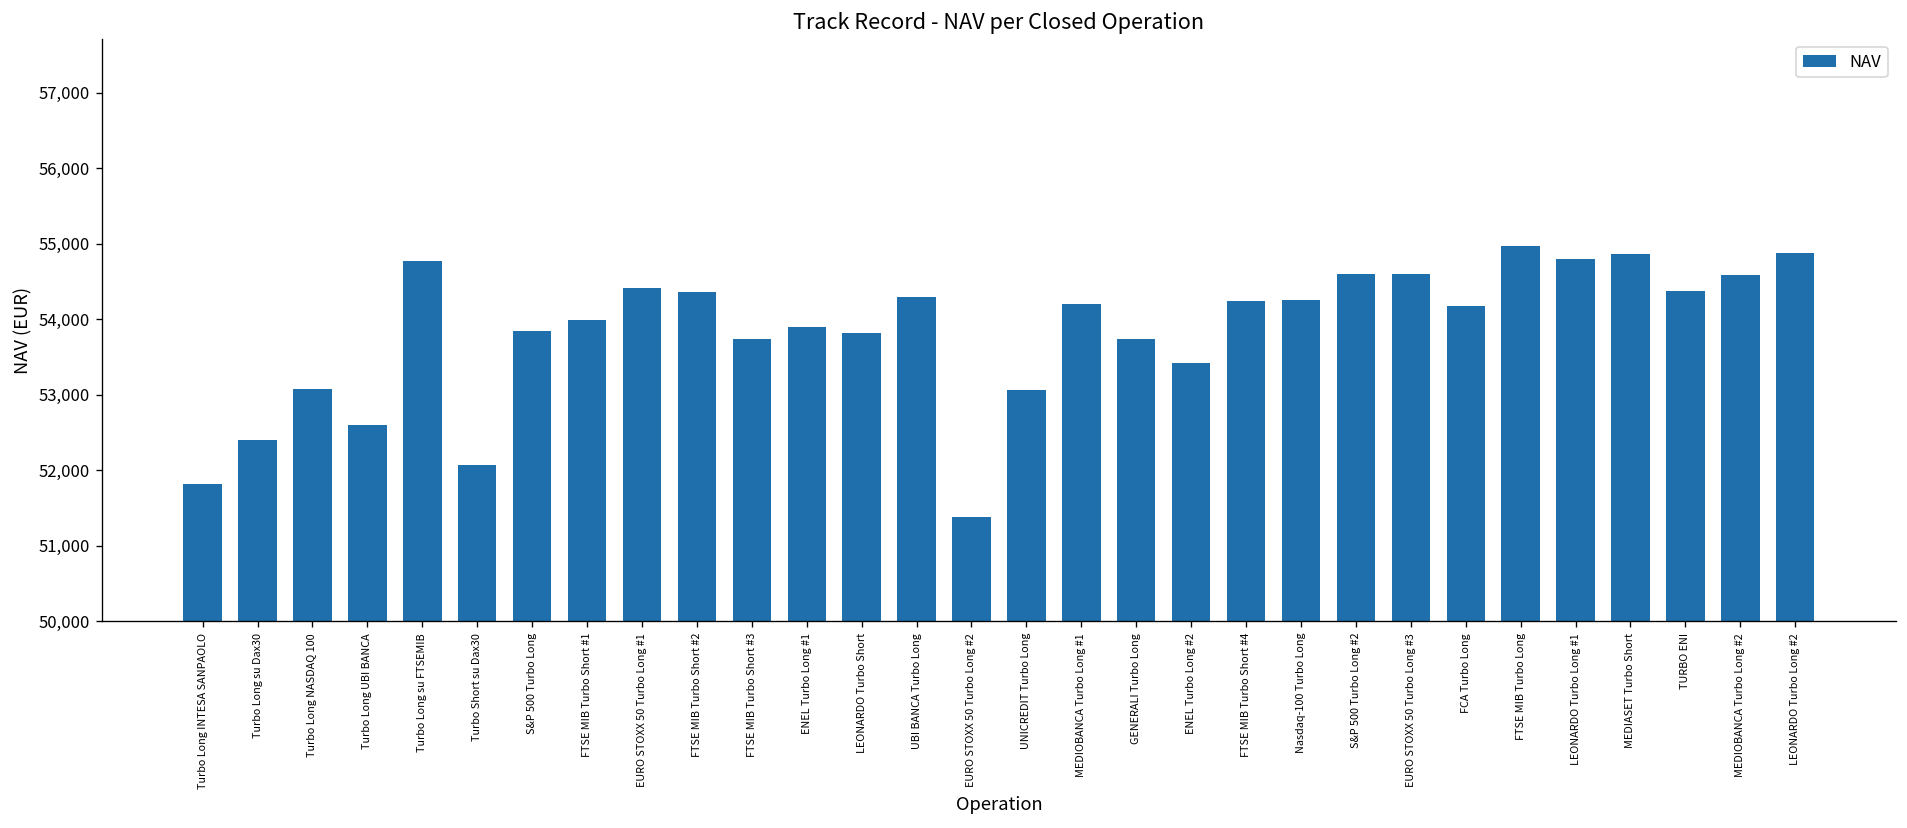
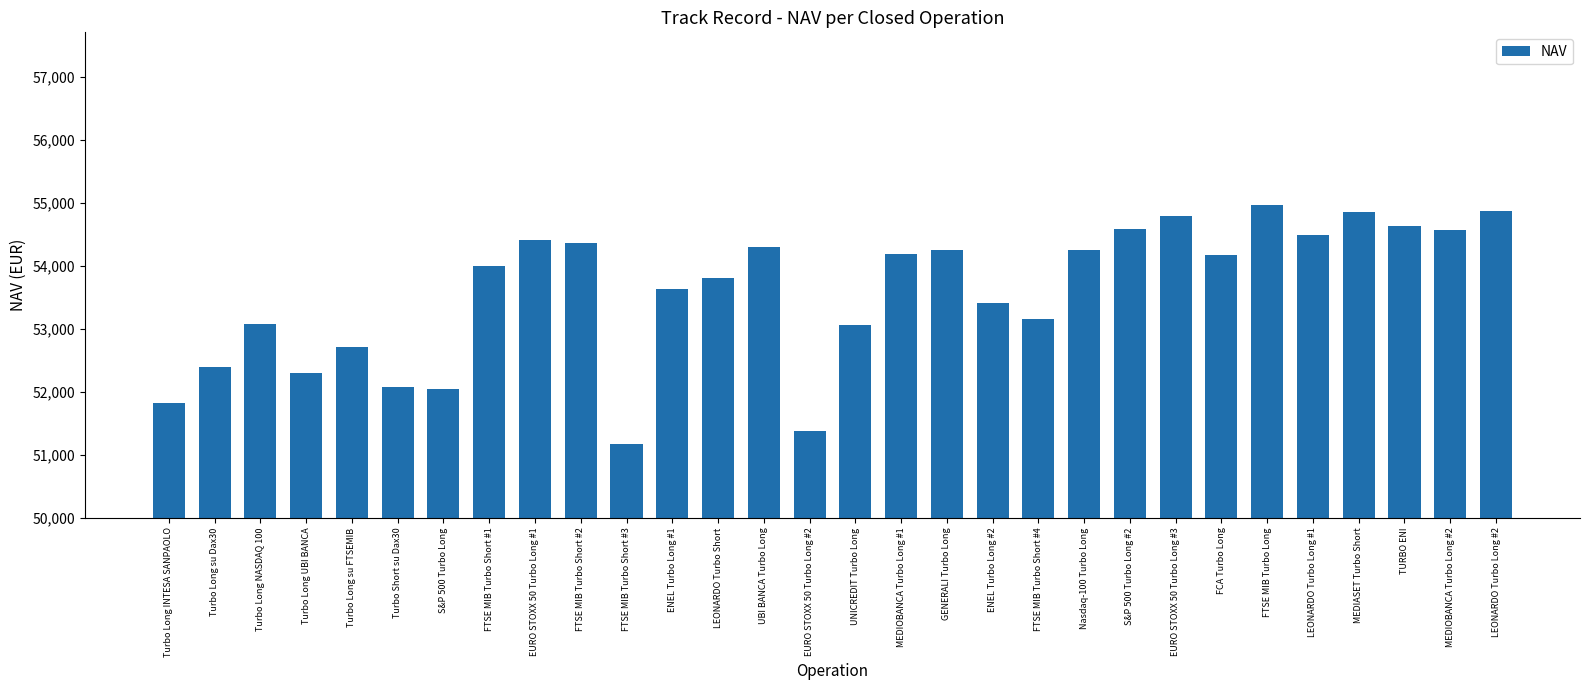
Turbo Long UBI BANCA: 52,600 -> 52,300
Turbo Long su FTSEMIB: 54,800 -> 52,700
S&P 500 Turbo Long: 53,800 -> 52,000
FTSE MIB Turbo Short #3: 53,700 -> 51,200
ENEL Turbo Long #1: 53,900 -> 53,600
GENERALI Turbo Long: 53,700 -> 54,300
FTSE MIB Turbo Short #4: 54,200 -> 53,200
EURO STOXX 50 Turbo Long #3: 54,600 -> 54,800
LEONARDO Turbo Long #1: 54,800 -> 54,500
TURBO ENI: 54,400 -> 54,600
